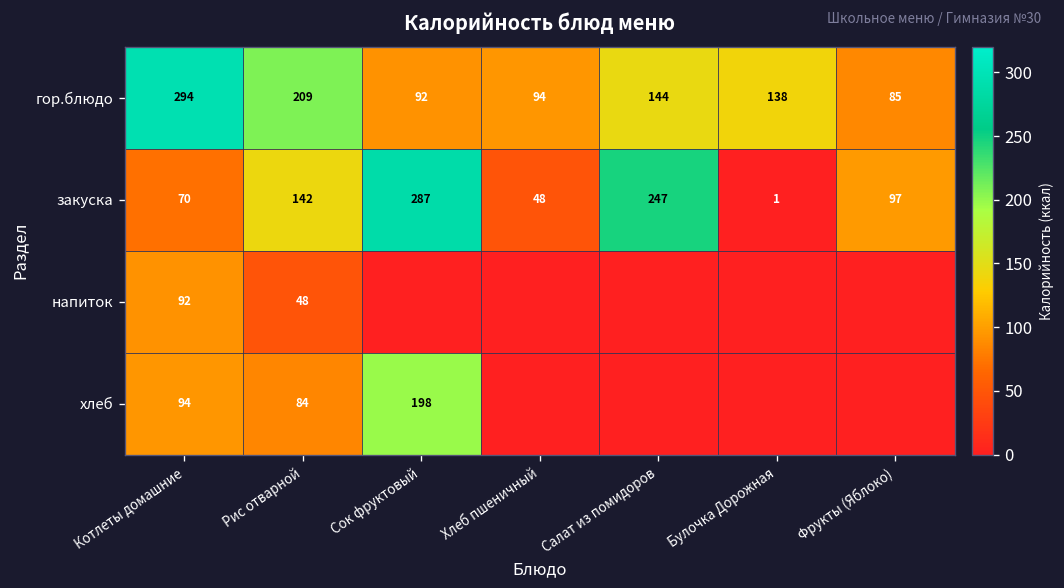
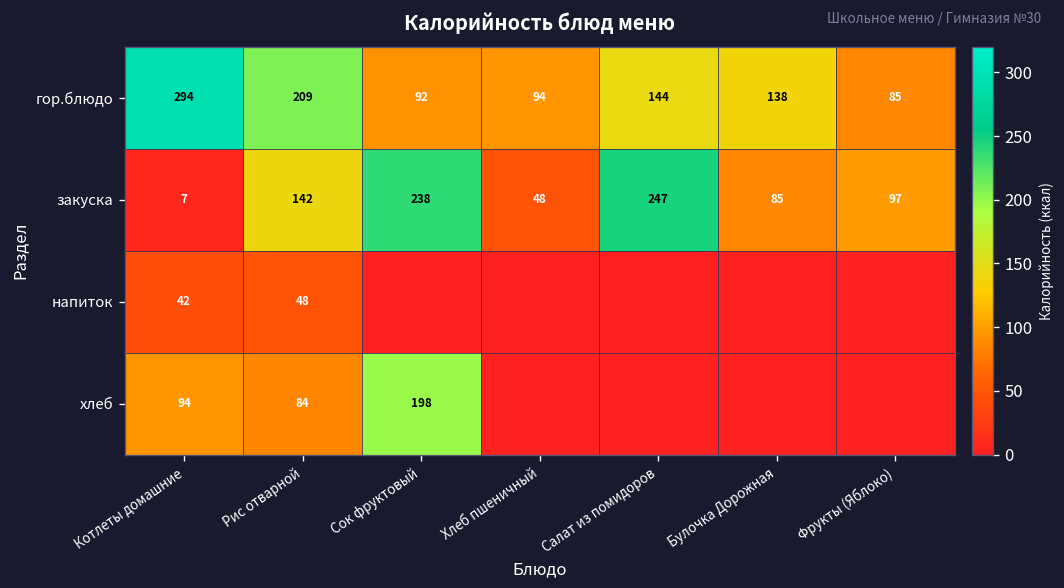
закуска, Котлеты домашние: 70 -> 7
закуска, Сок фруктовый: 287 -> 238
закуска, Булочка Дорожная: 1 -> 85
напиток, Котлеты домашние: 92 -> 42
